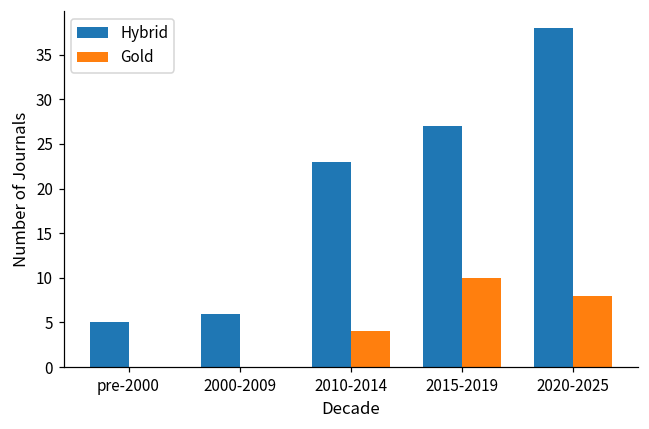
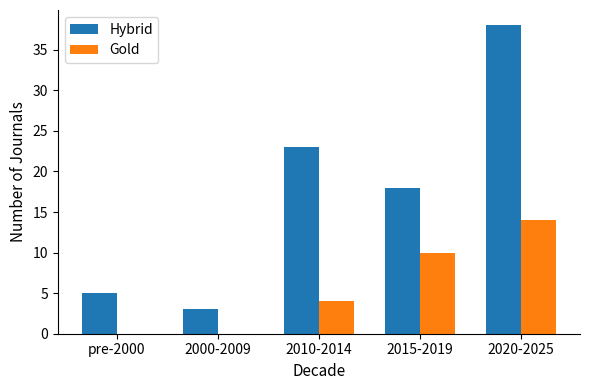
Hybrid, 2000-2009: 6 -> 3
Hybrid, 2015-2019: 27 -> 18
Gold, 2020-2025: 8 -> 14
